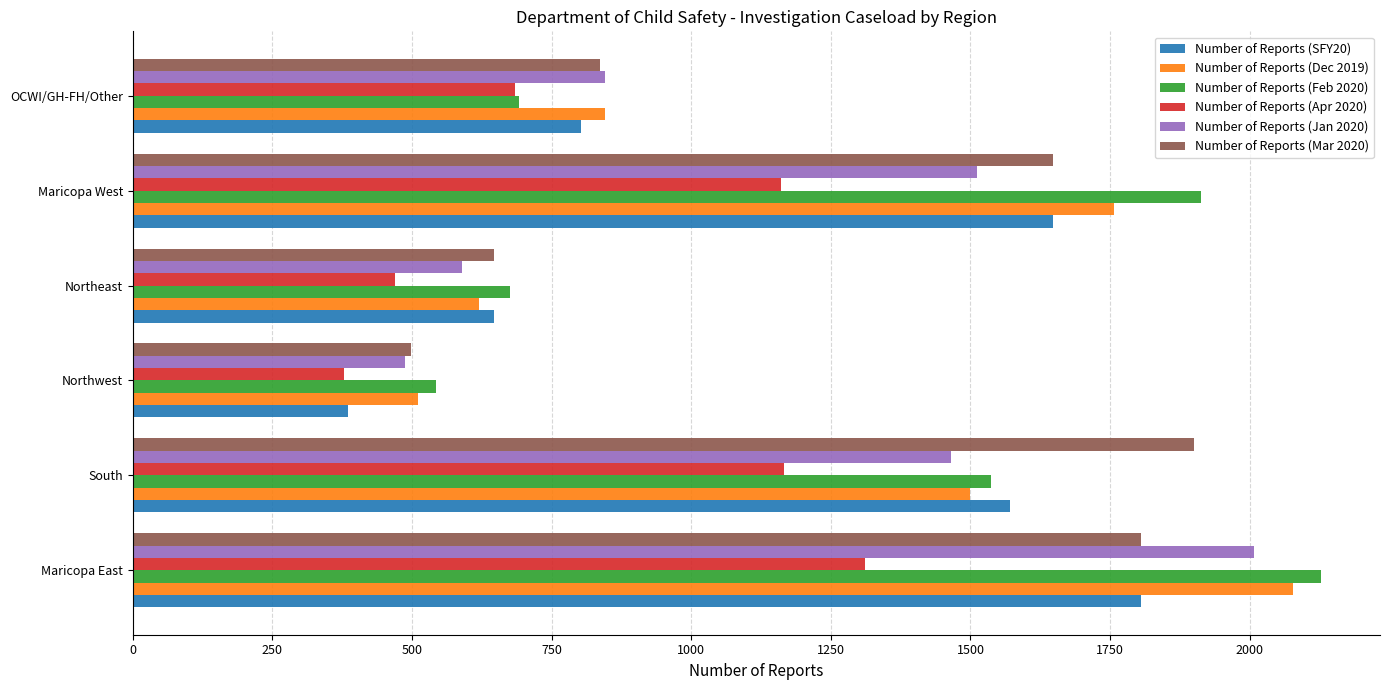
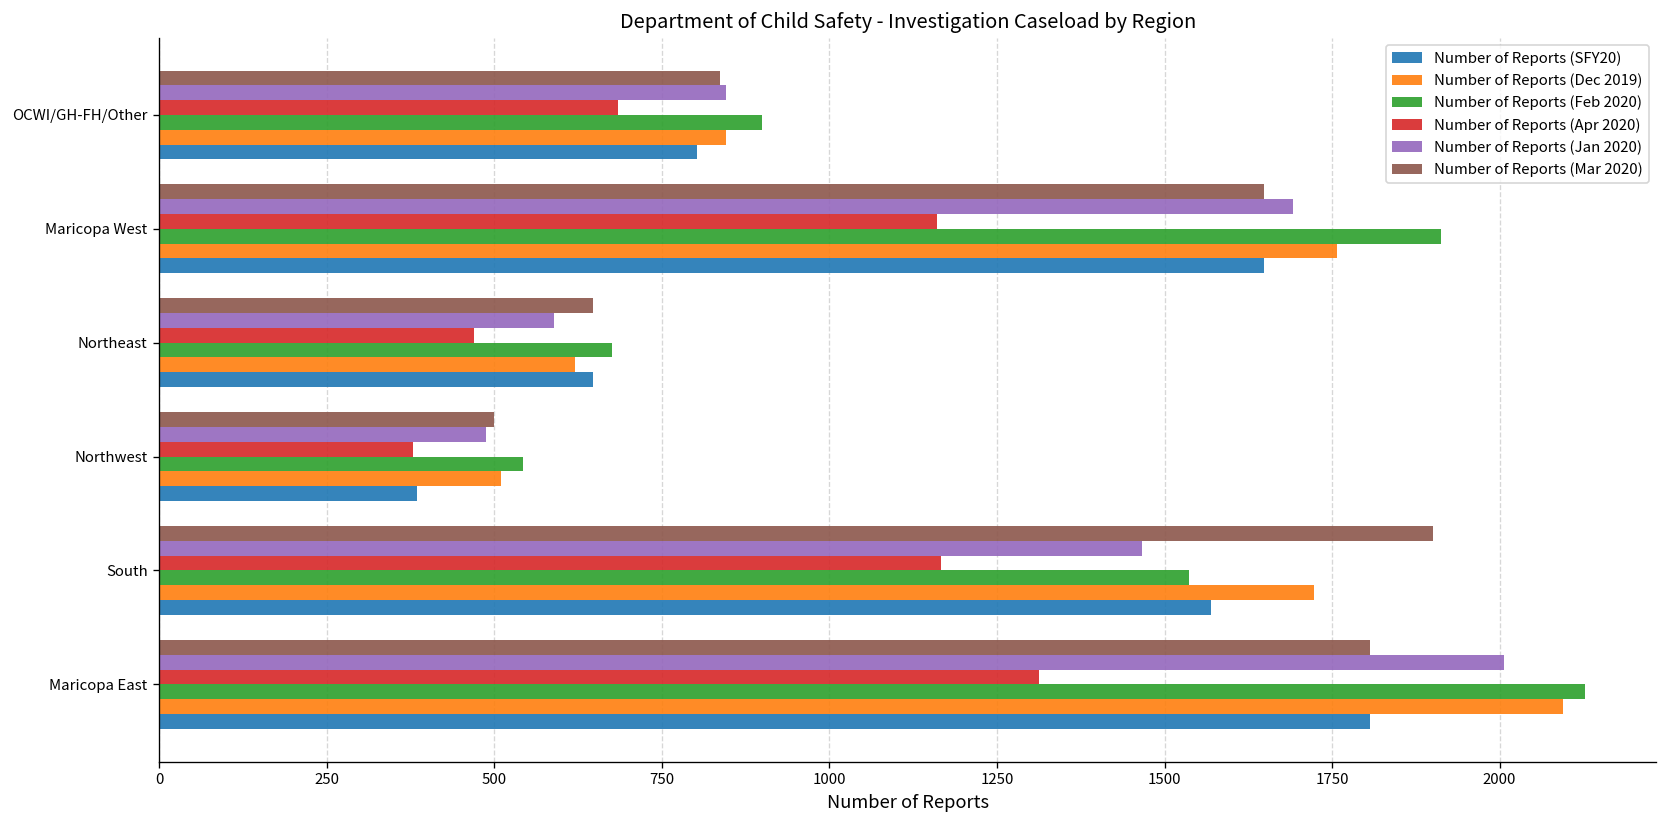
Number of Reports (Feb 2020), OCWI/GH-FH/Other: 690 -> 900
Number of Reports (Jan 2020), Maricopa West: 1510 -> 1690
Number of Reports (Dec 2019), South: 1500 -> 1720
Number of Reports (Dec 2019), Maricopa East: 2080 -> 2090
